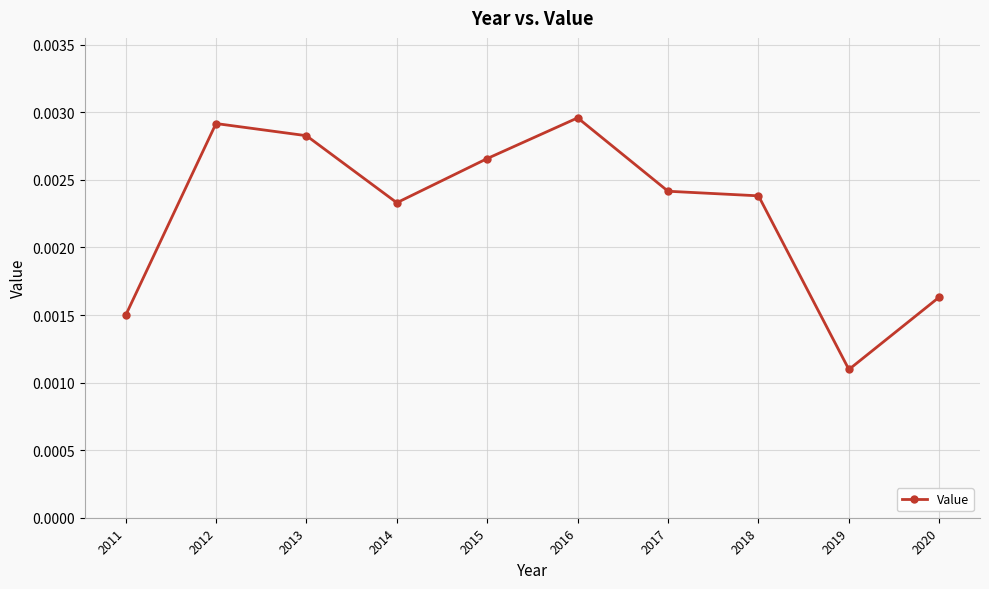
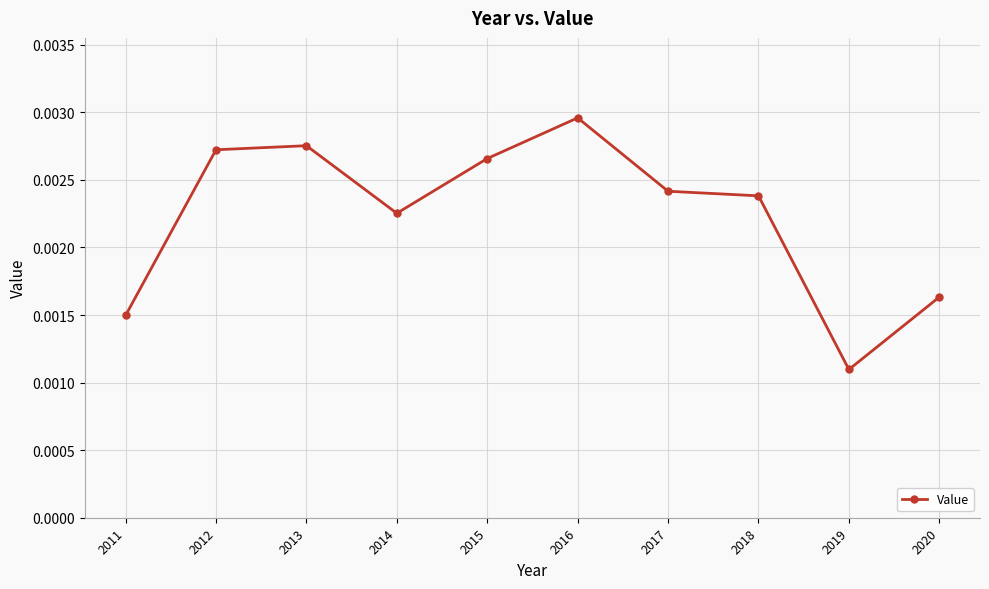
2012: 0.00292 -> 0.00272
2013: 0.00283 -> 0.00275
2014: 0.00233 -> 0.00225
